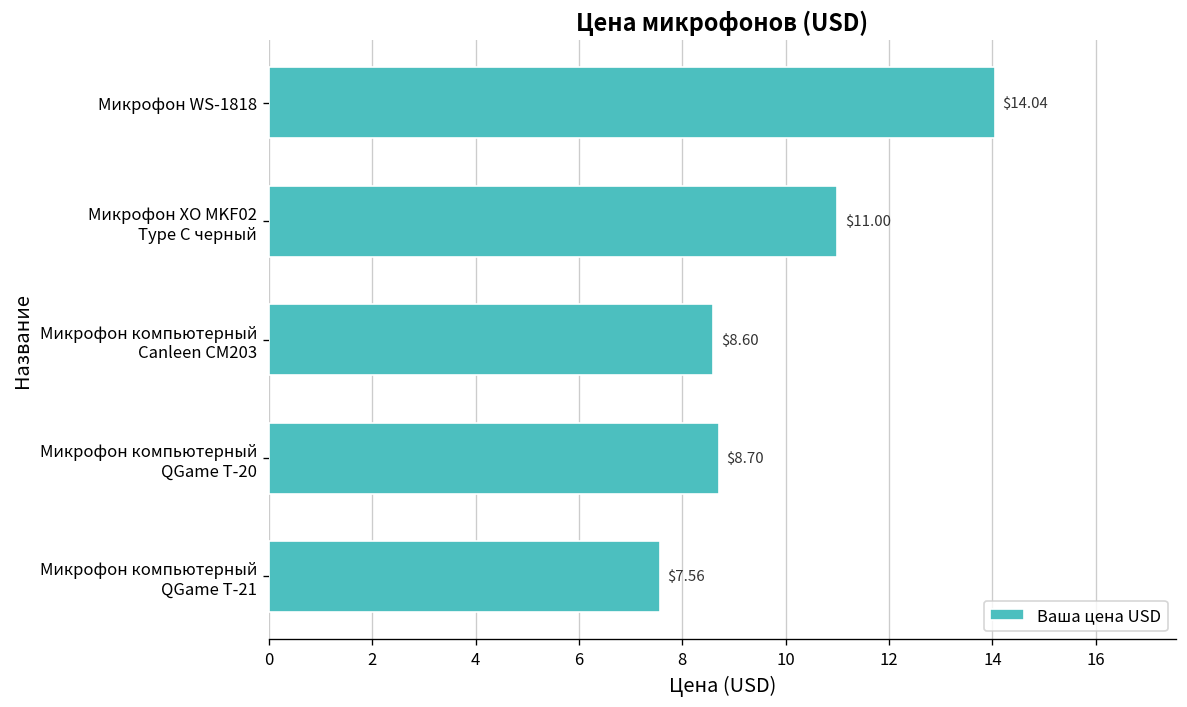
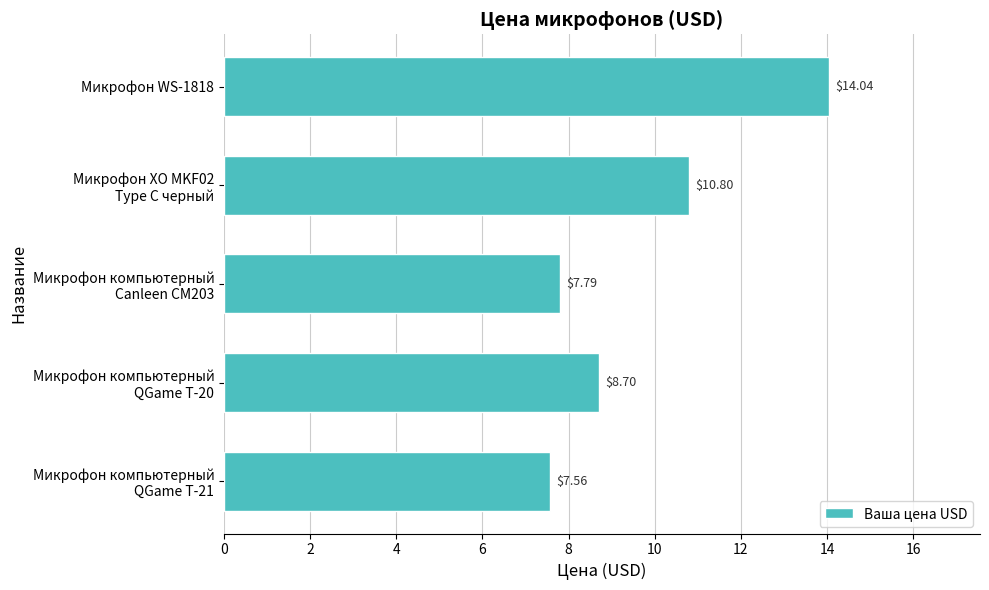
Микрофон XO MKF02 Type C черный: $11.00 -> $10.80
Микрофон компьютерный Canleen CM203: $8.60 -> $7.79
